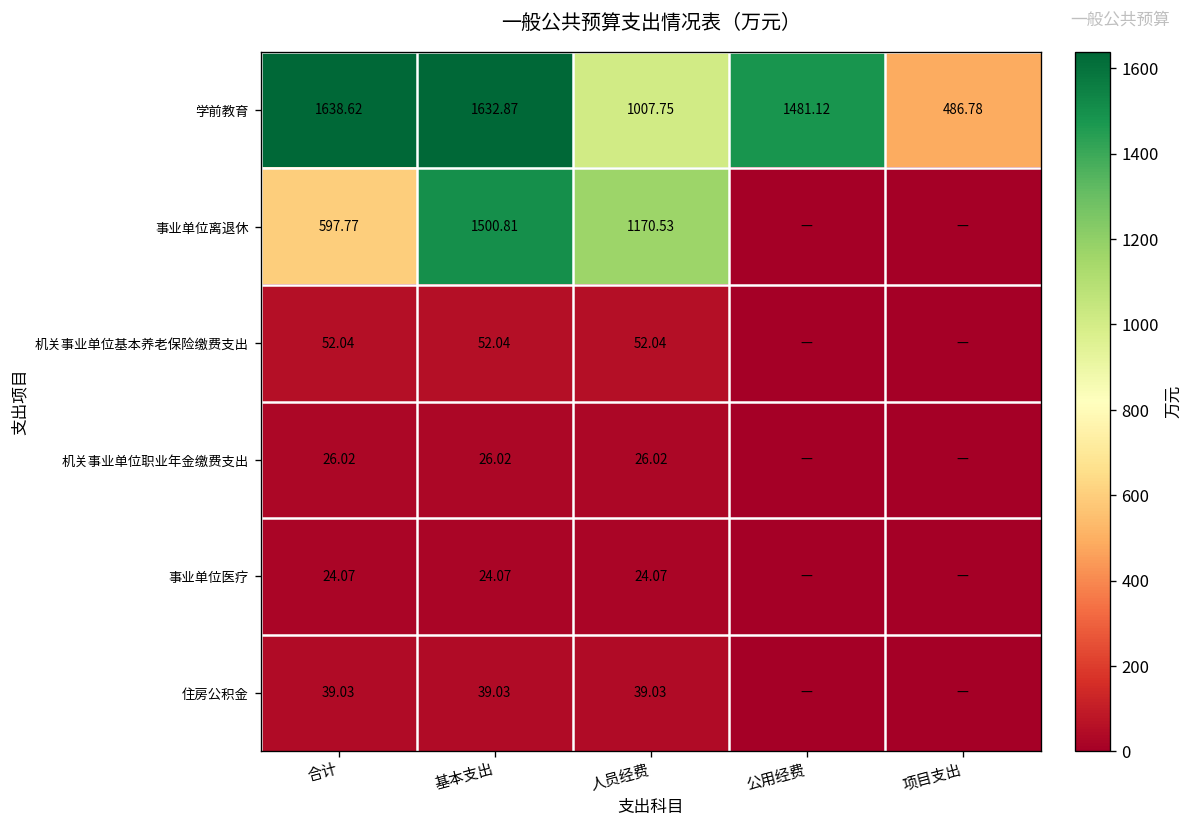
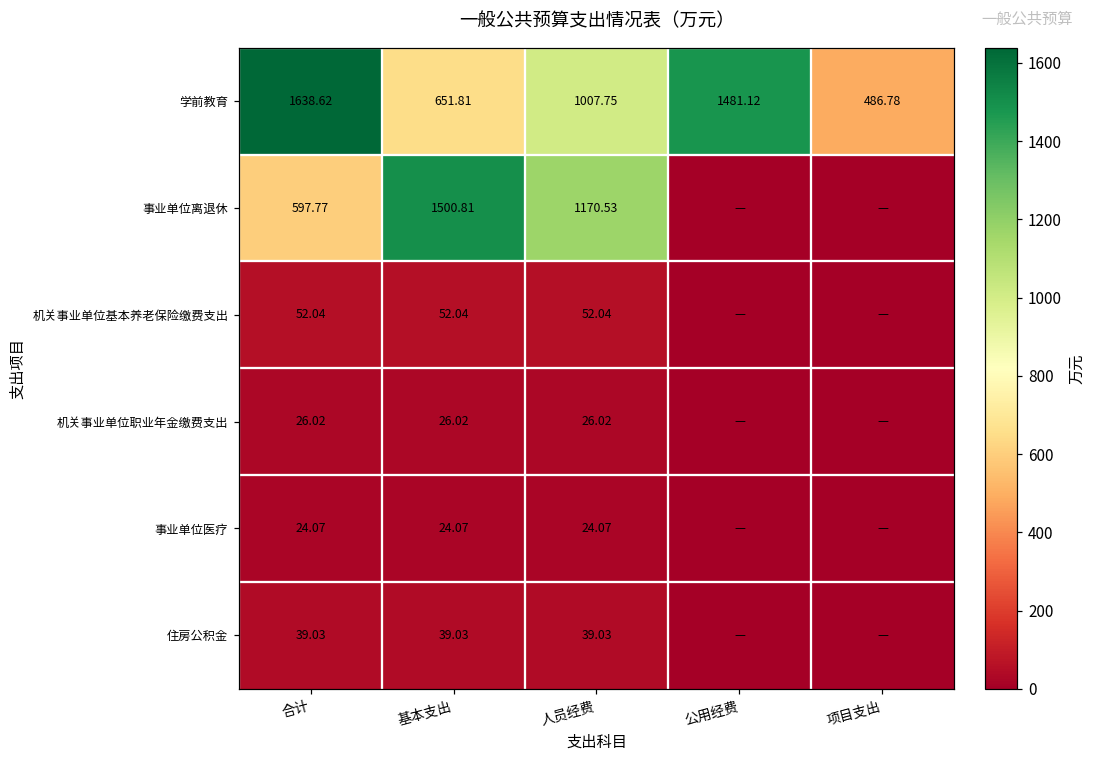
学前教育, 基本支出: 1632.87 -> 651.81
